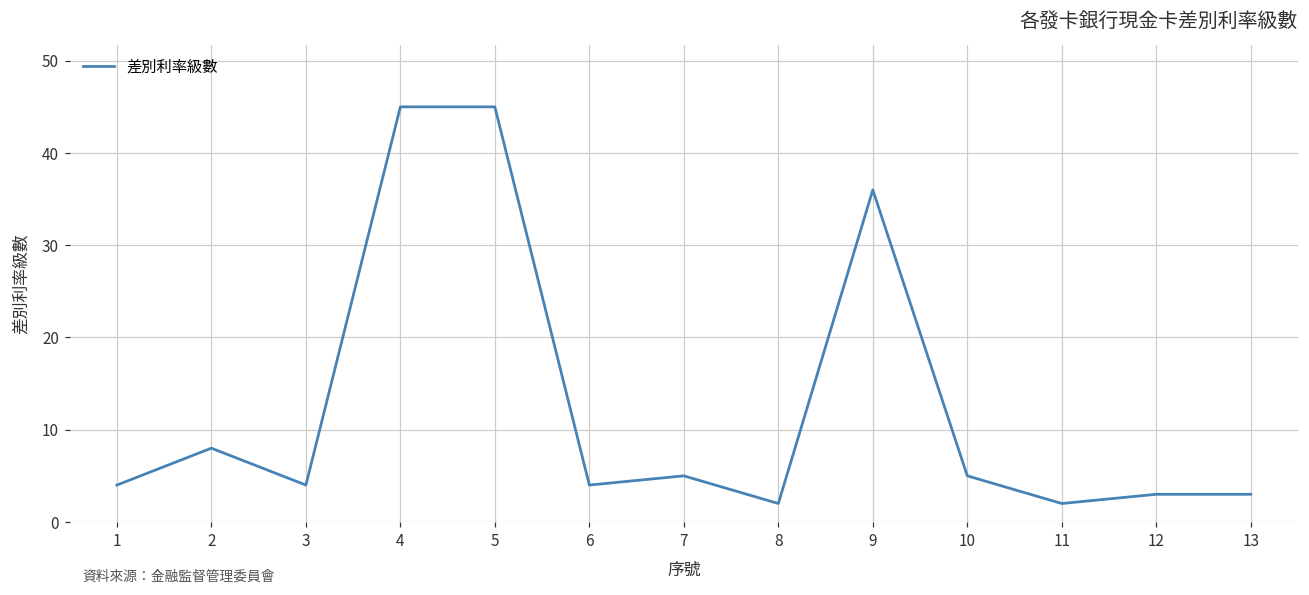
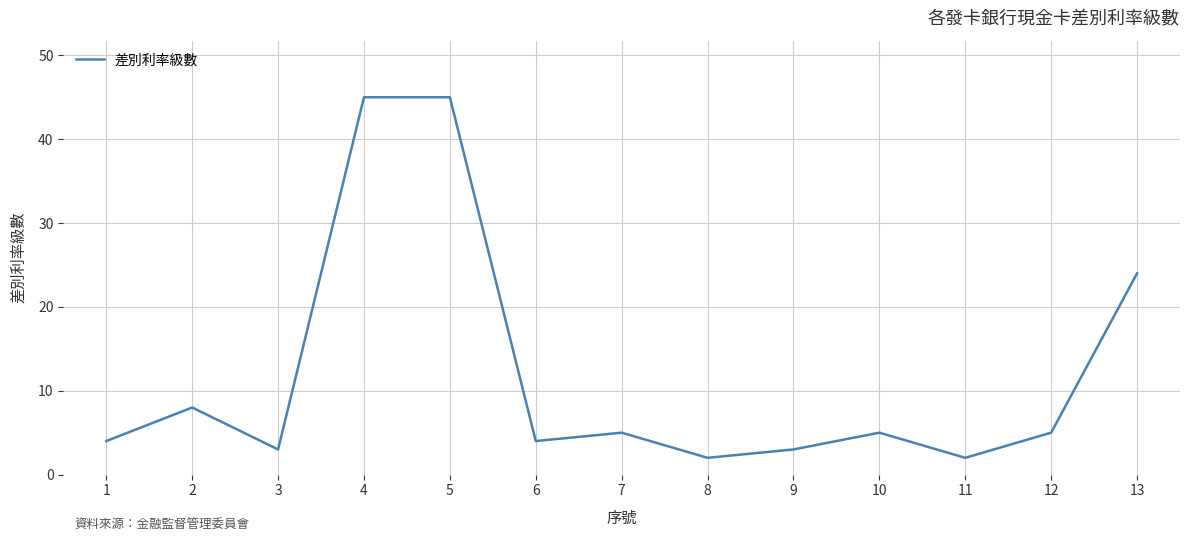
3: 4 -> 3
9: 36 -> 3
12: 3 -> 5
13: 3 -> 24
